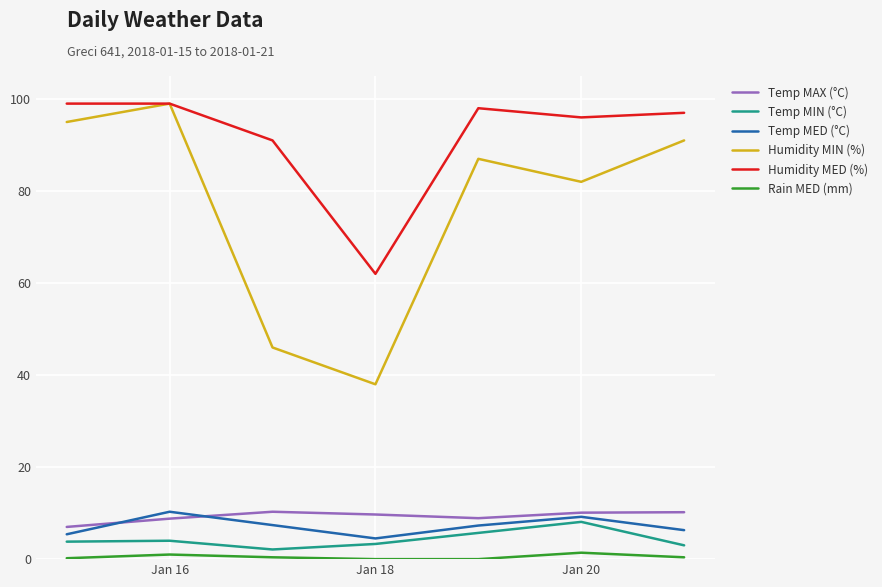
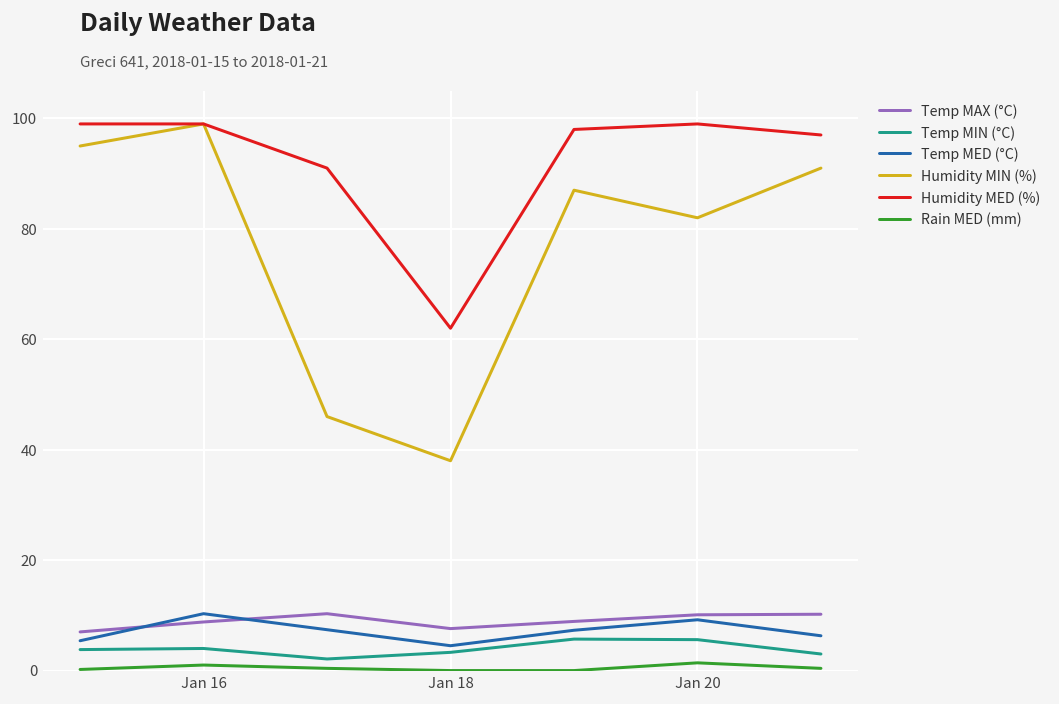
Temp MAX (°C), Jan 18: 10 -> 8
Temp MIN (°C), Jan 20: 8 -> 6
Humidity MED (%), Jan 20: 96 -> 99
